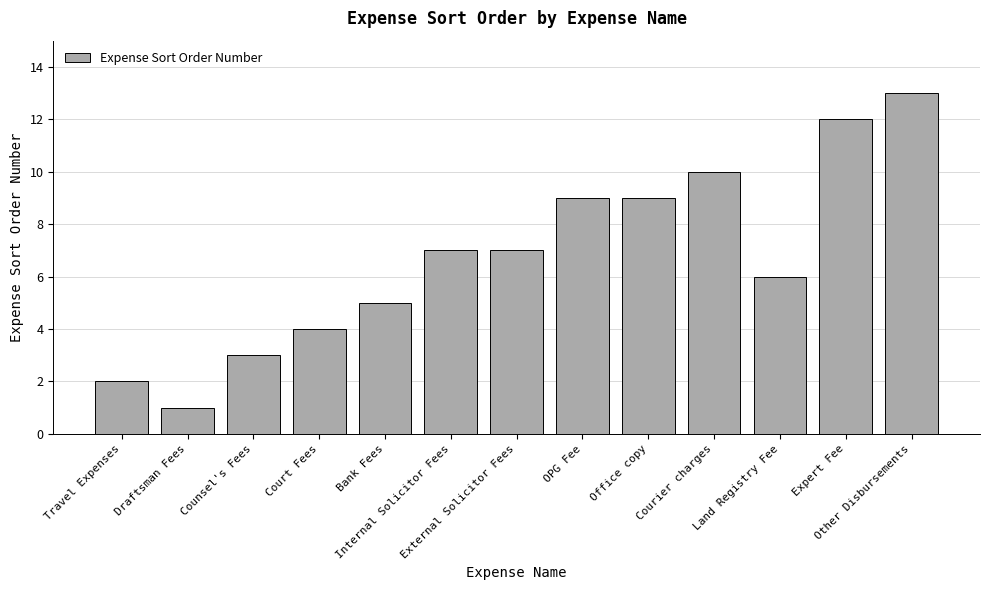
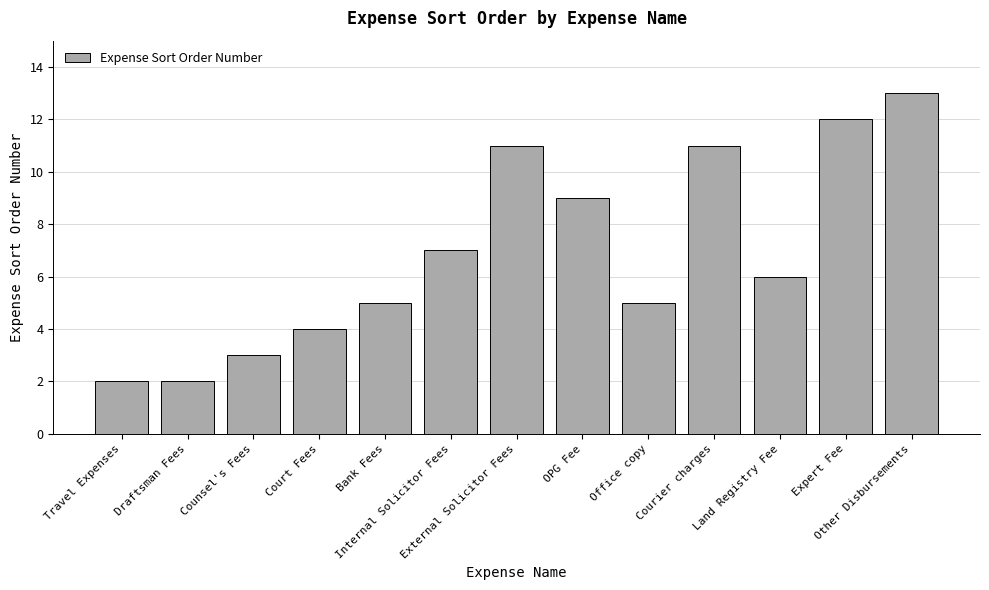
Draftsman Fees: 1 -> 2
External Solicitor Fees: 7 -> 11
Office copy: 9 -> 5
Courier charges: 10 -> 11
